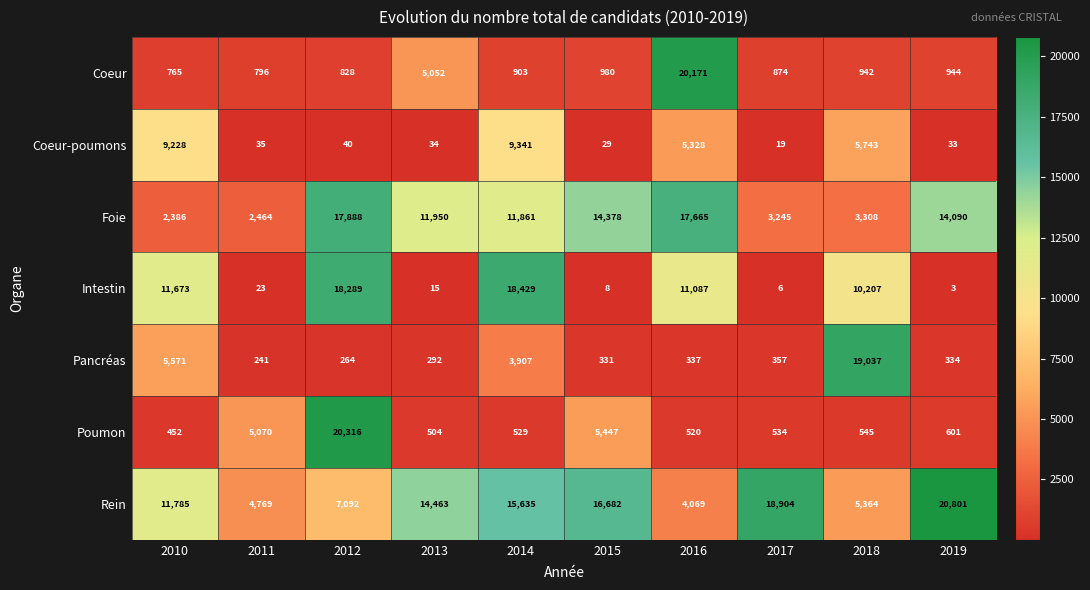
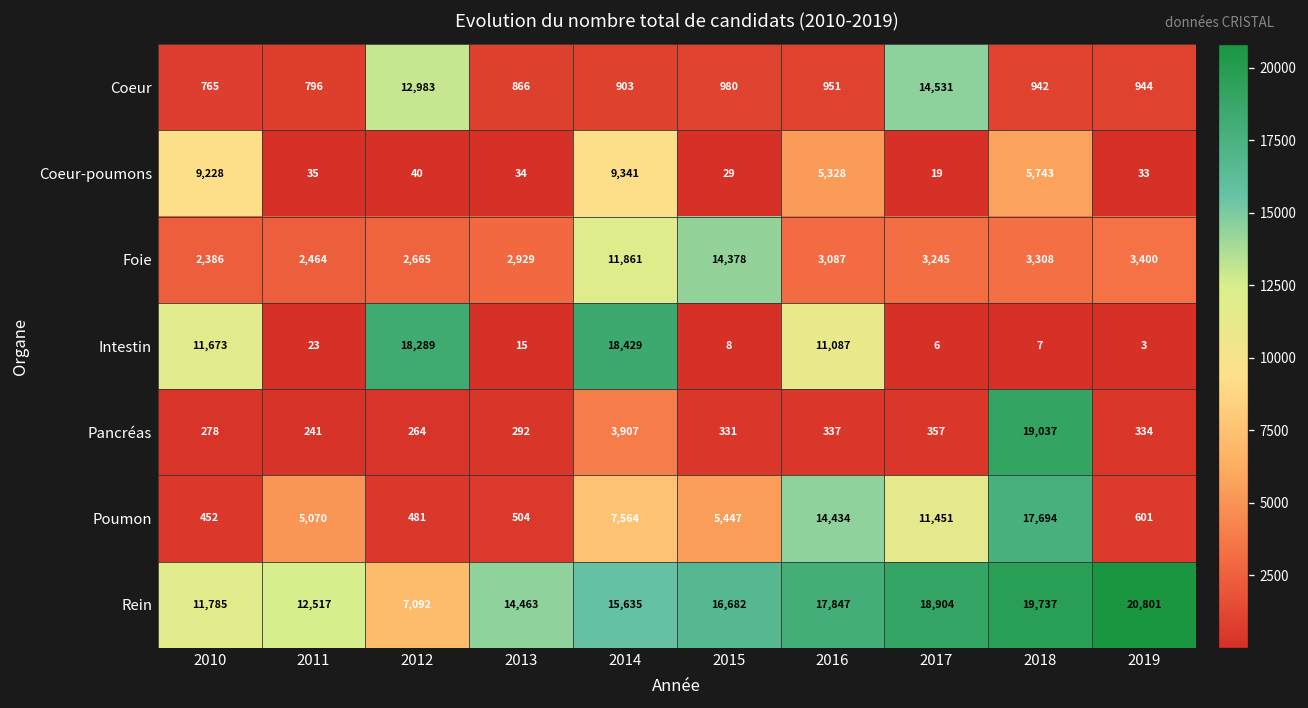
Coeur, 2012: 828 -> 12,983
Coeur, 2013: 5,052 -> 866
Coeur, 2016: 20,171 -> 951
Coeur, 2017: 874 -> 14,531
Foie, 2012: 17,888 -> 2,665
Foie, 2013: 11,950 -> 2,929
Foie, 2016: 17,665 -> 3,087
Foie, 2019: 14,090 -> 3,400
Intestin, 2018: 10,207 -> 7
Pancréas, 2010: 5,571 -> 278
Poumon, 2012: 20,316 -> 481
Poumon, 2014: 529 -> 7,564
Poumon, 2016: 520 -> 14,434
Poumon, 2017: 534 -> 11,451
Poumon, 2018: 545 -> 17,694
Rein, 2011: 4,769 -> 12,517
Rein, 2016: 4,069 -> 17,847
Rein, 2018: 5,364 -> 19,737
